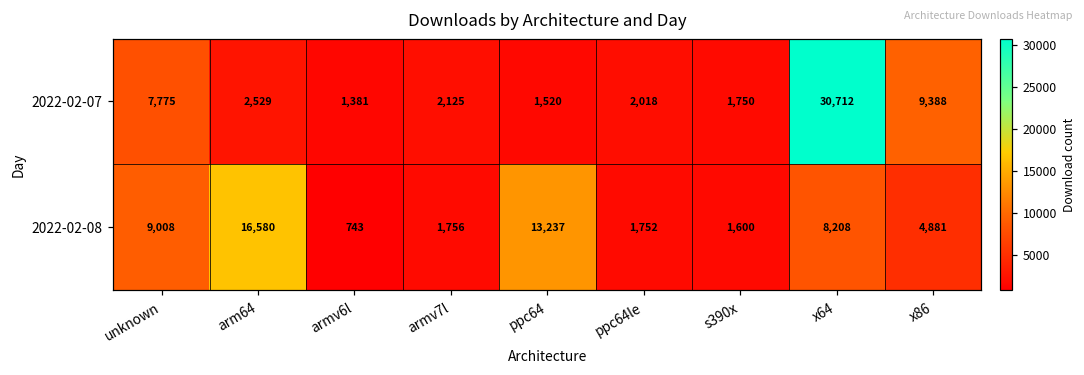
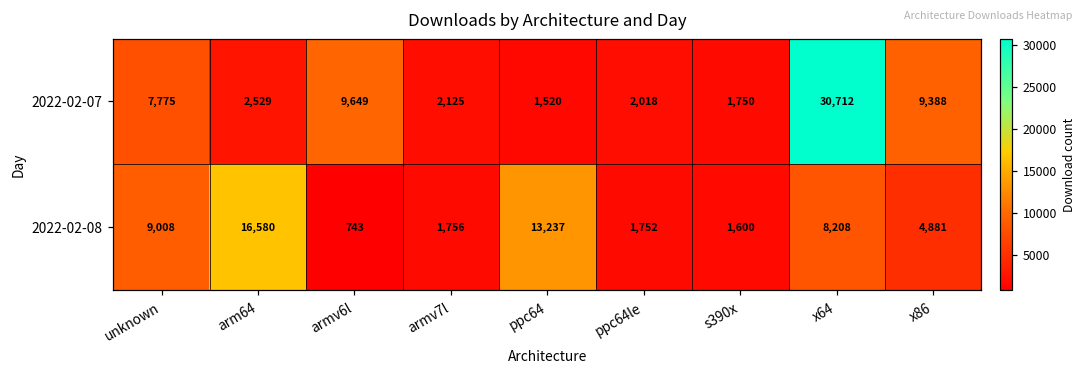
2022-02-07, armv6l: 1,381 -> 9,649
